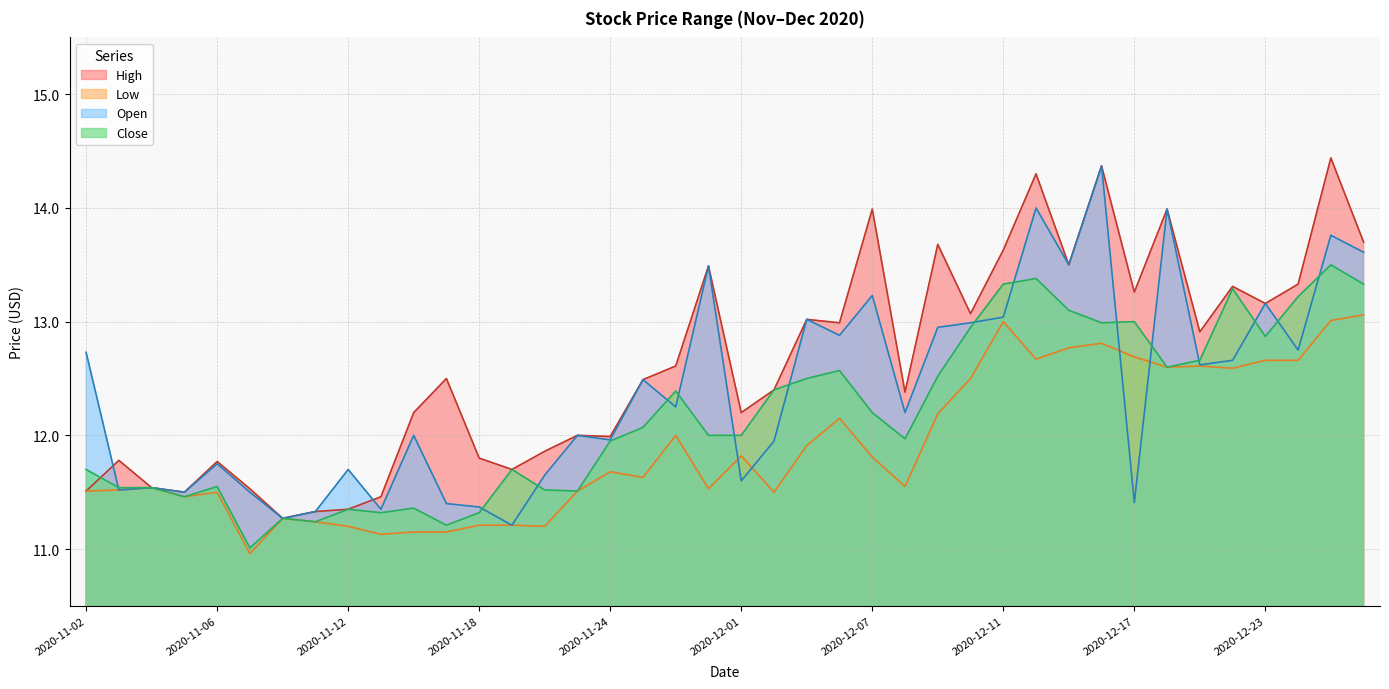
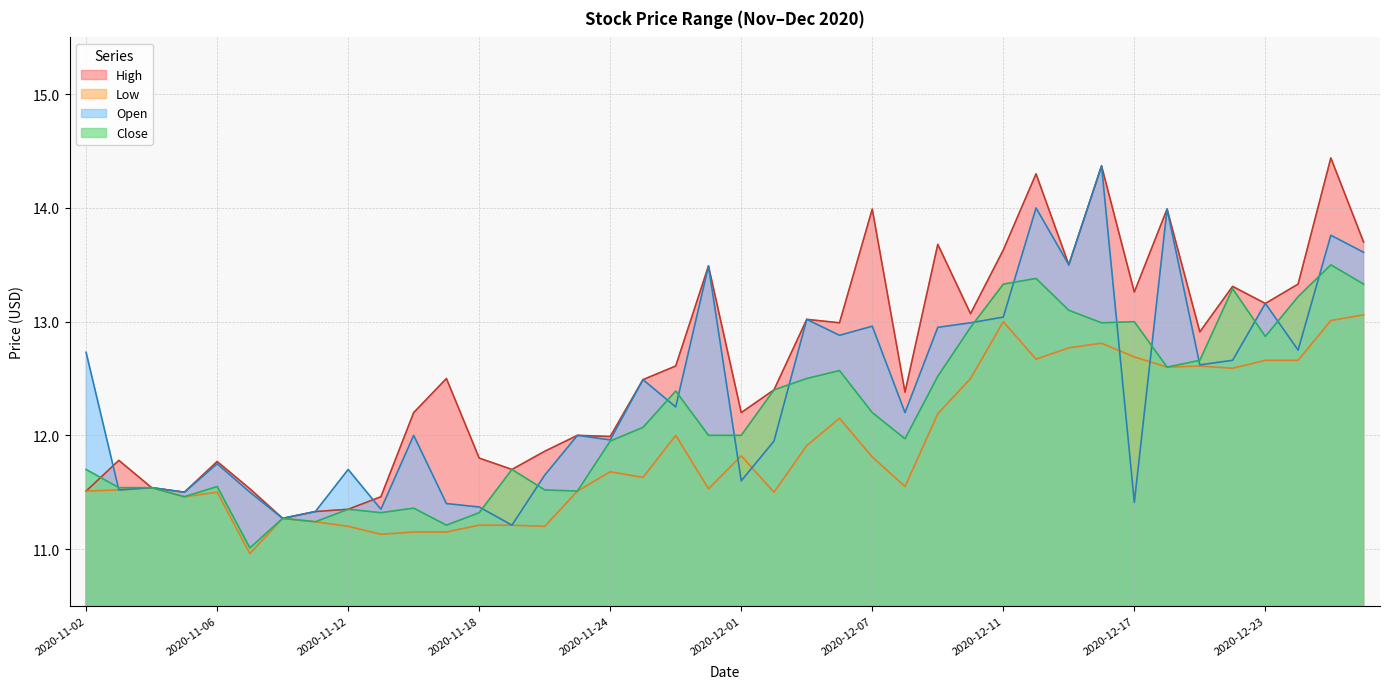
Open, 2020-12-07: 13.23 -> 12.96
